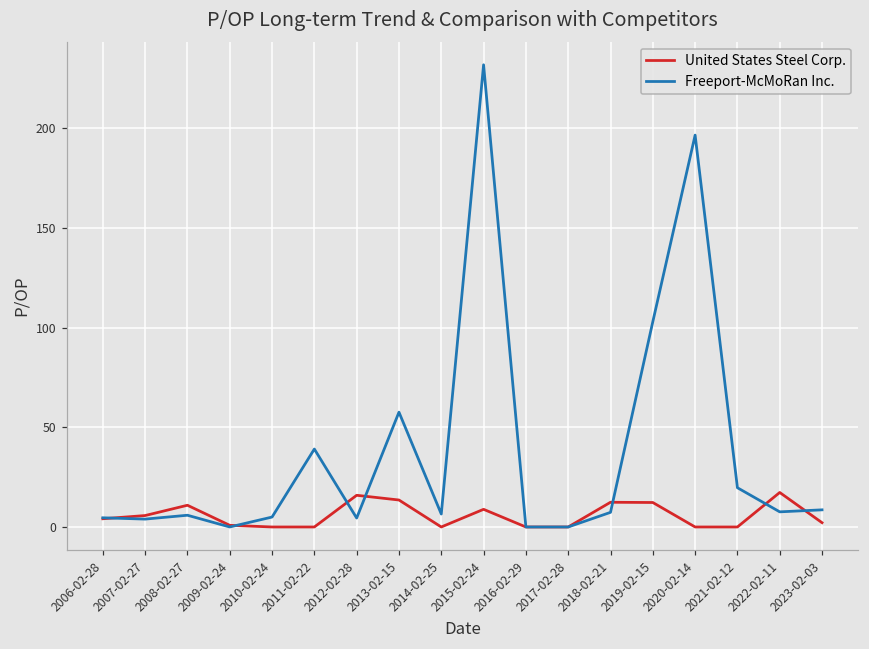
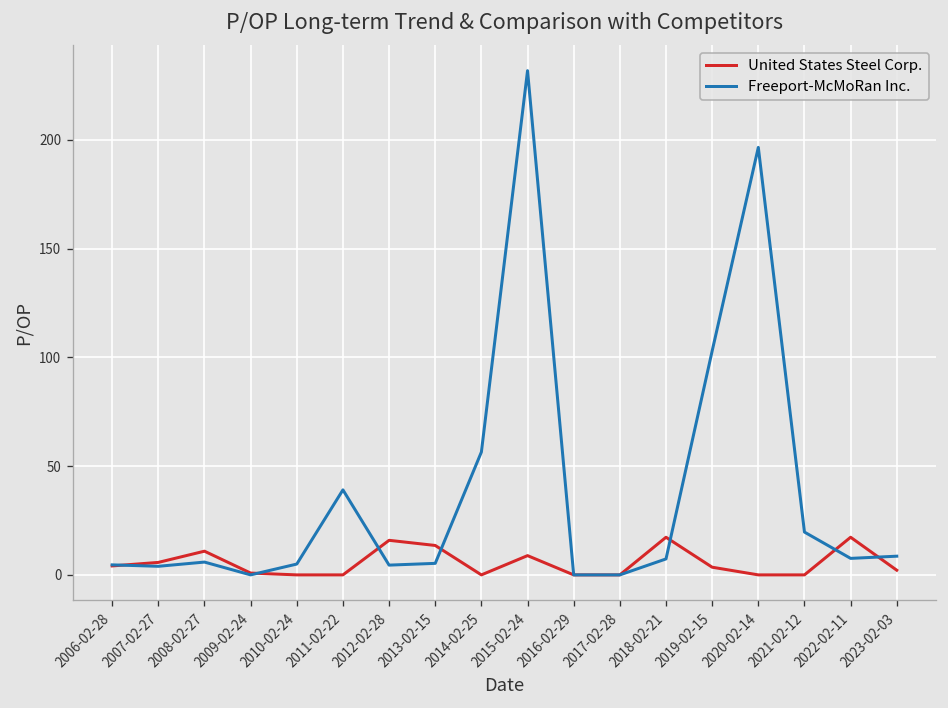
Freeport-McMoRan Inc., 2013-02-15: 58 -> 5
Freeport-McMoRan Inc., 2014-02-25: 7 -> 57
United States Steel Corp., 2018-02-21: 12 -> 17
United States Steel Corp., 2019-02-15: 12 -> 4
